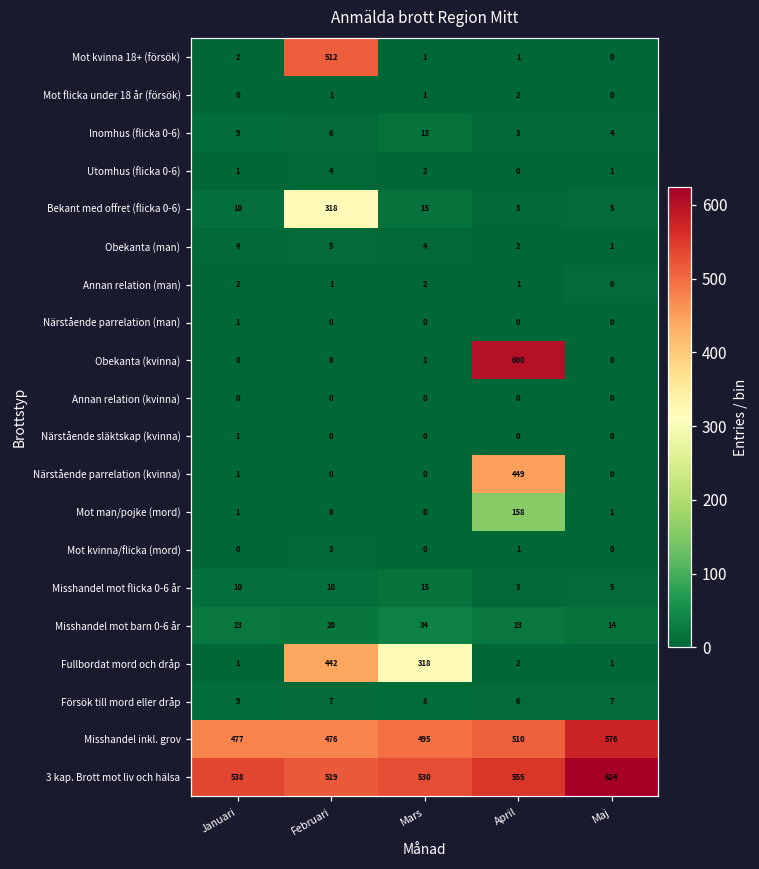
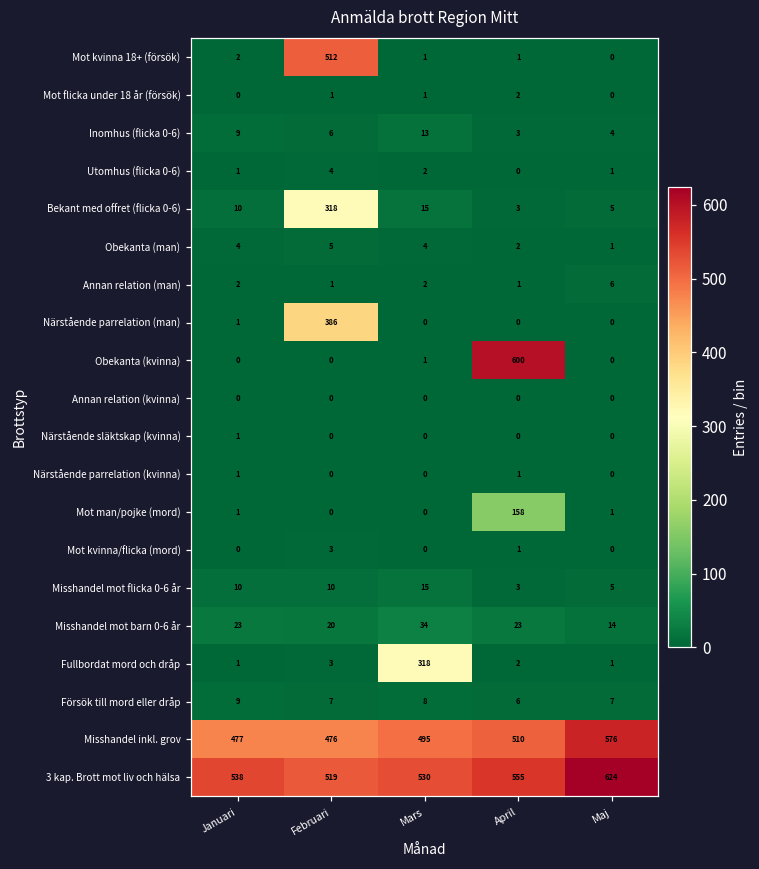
Närstående parrelation (man), Februari: 0 -> 386
Närstående parrelation (kvinna), April: 449 -> 1
Fullbordat mord och dråp, Februari: 442 -> 3
